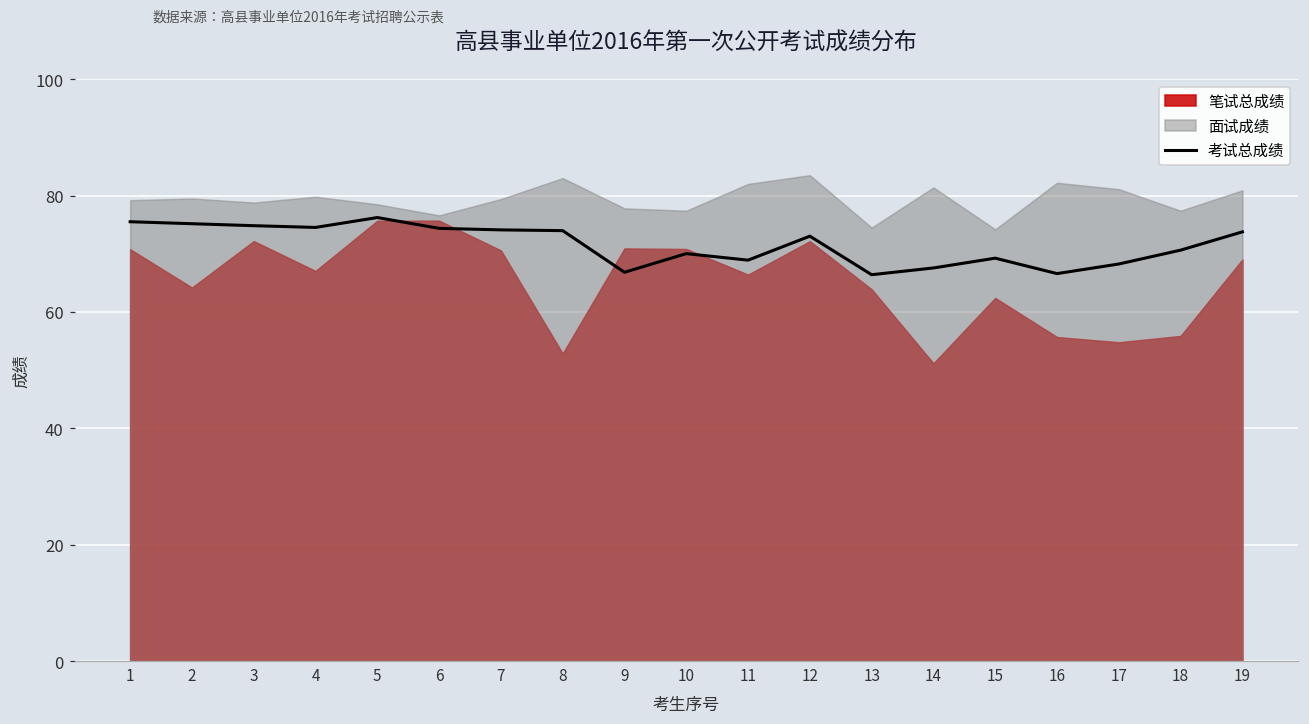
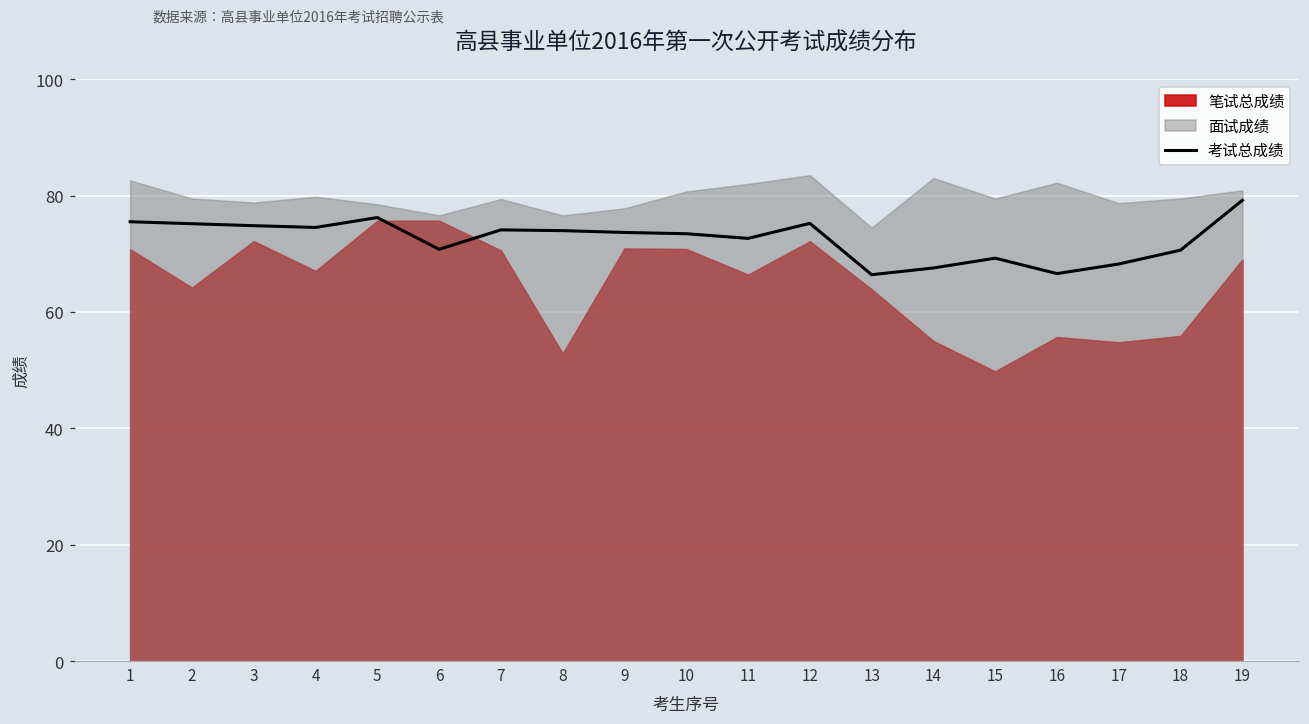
面试成绩, 1: 79 -> 83
考试总成绩, 6: 74 -> 71
面试成绩, 8: 83 -> 77
考试总成绩, 9: 67 -> 74
考试总成绩, 10: 70 -> 73
面试成绩, 10: 77 -> 81
考试总成绩, 11: 69 -> 73
考试总成绩, 12: 73 -> 75
笔试总成绩, 14: 51 -> 55
面试成绩, 14: 81 -> 83
笔试总成绩, 15: 62 -> 50
面试成绩, 15: 74 -> 80
面试成绩, 17: 81 -> 79
面试成绩, 18: 77 -> 80
考试总成绩, 19: 74 -> 79
